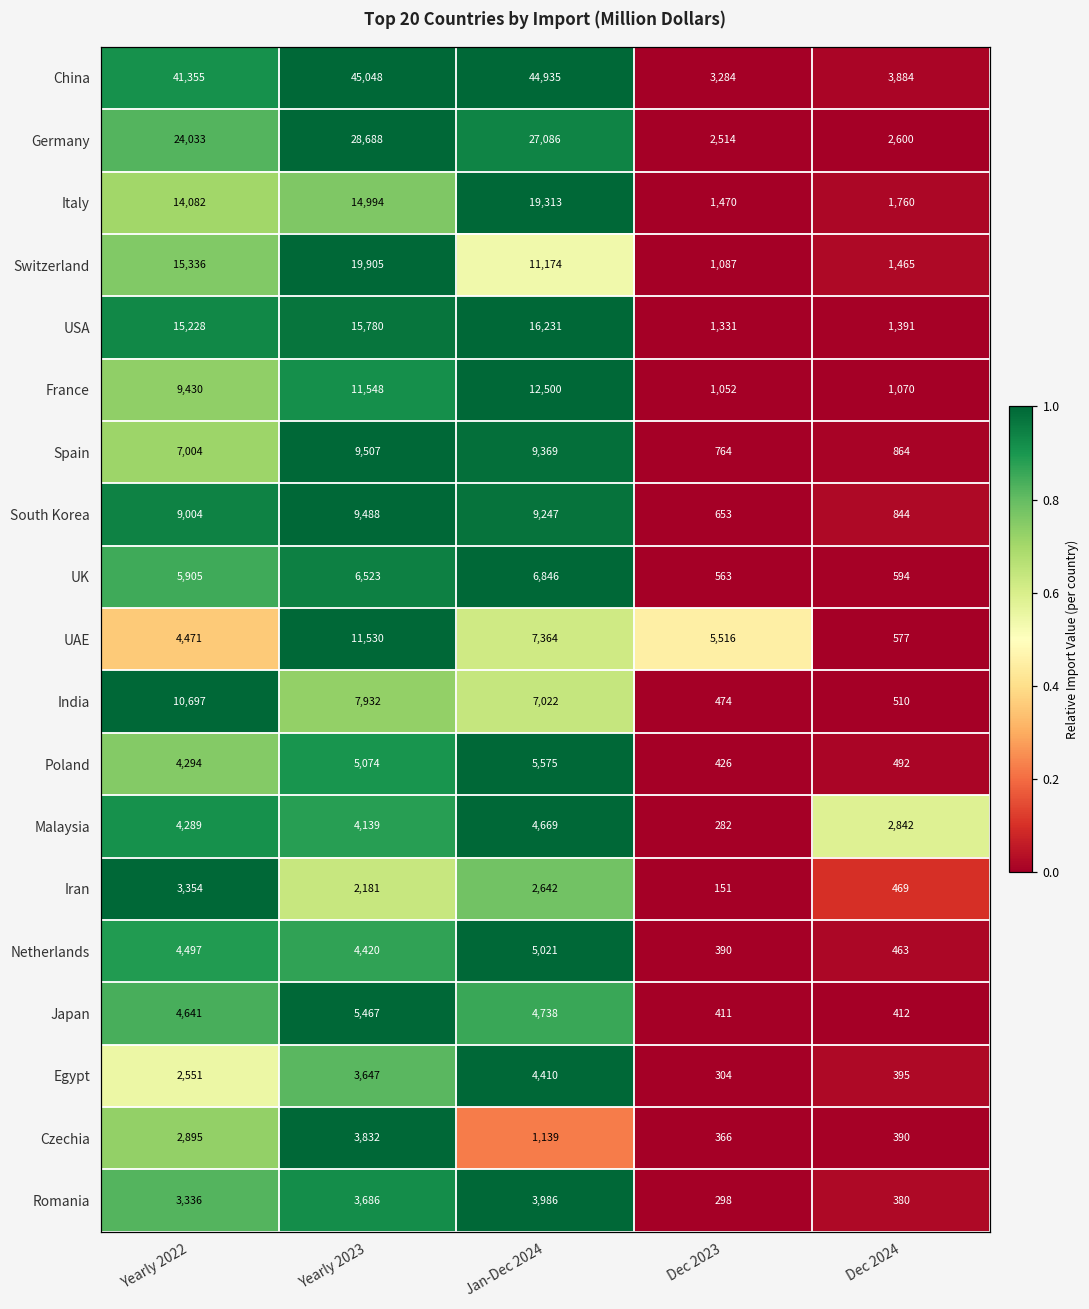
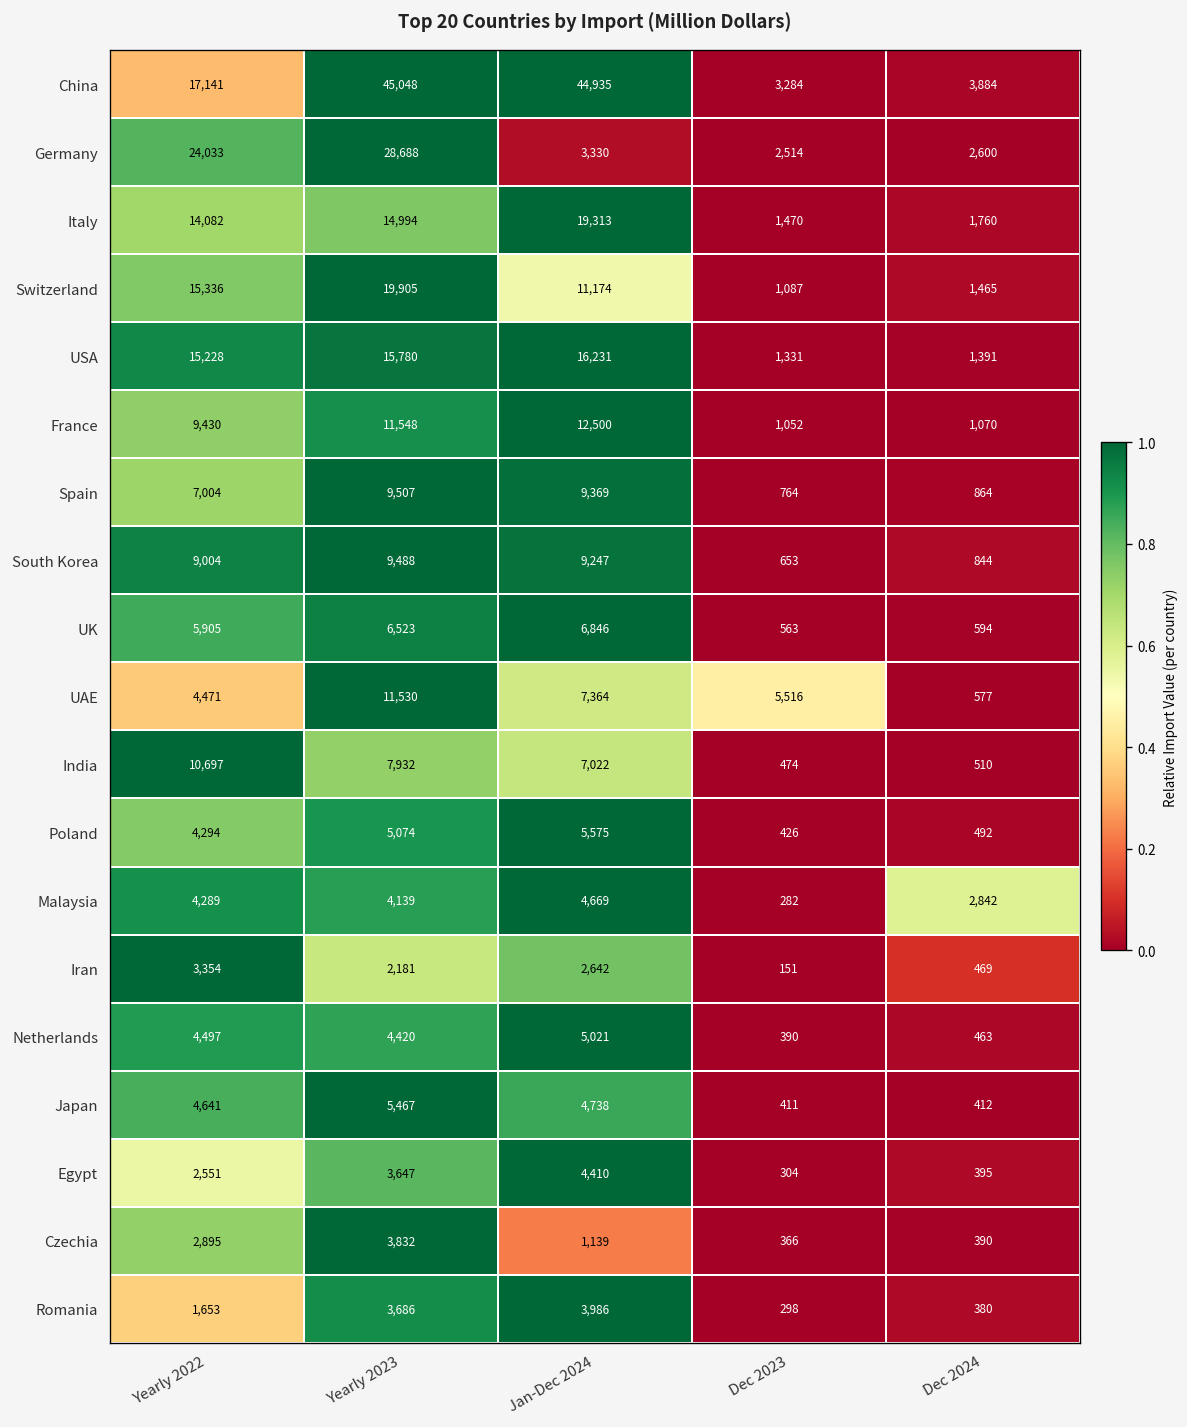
China, Yearly 2022: 41,355 -> 17,141
Germany, Jan-Dec 2024: 27,086 -> 3,330
Romania, Yearly 2022: 3,336 -> 1,653
